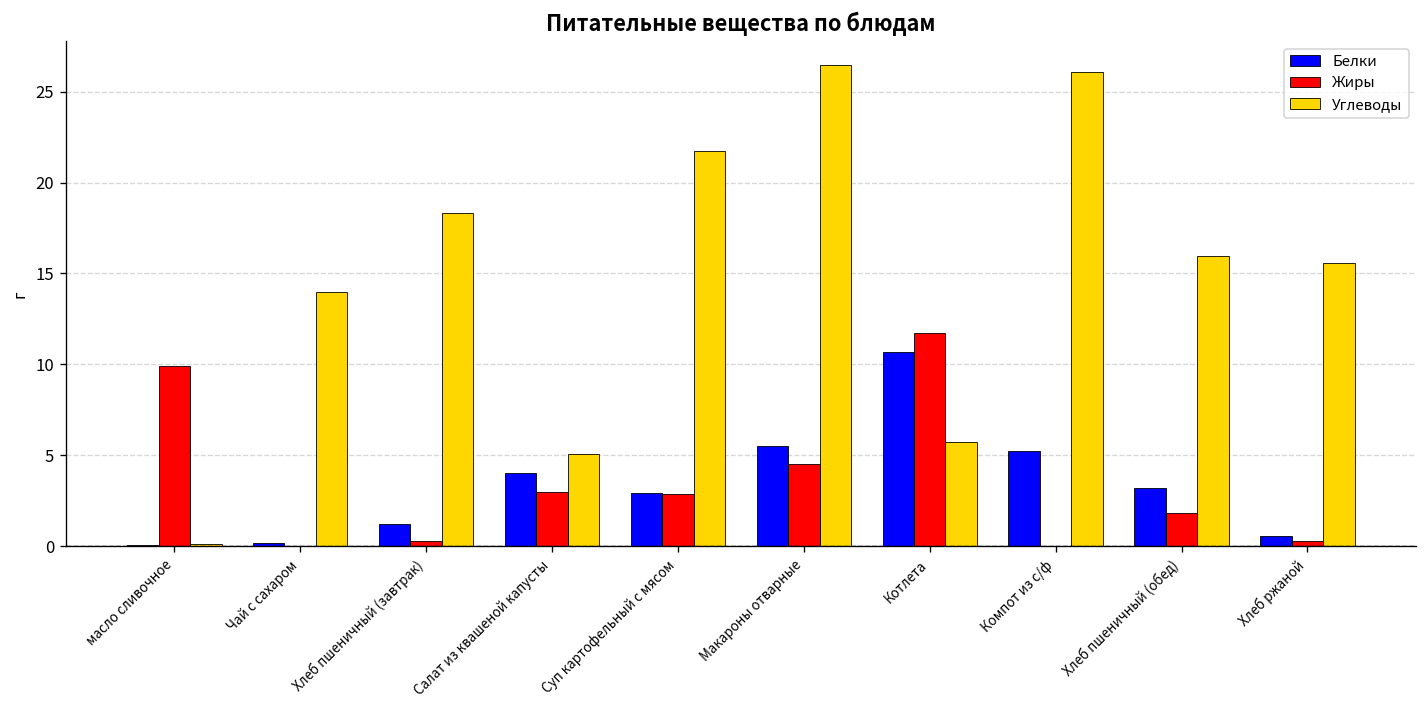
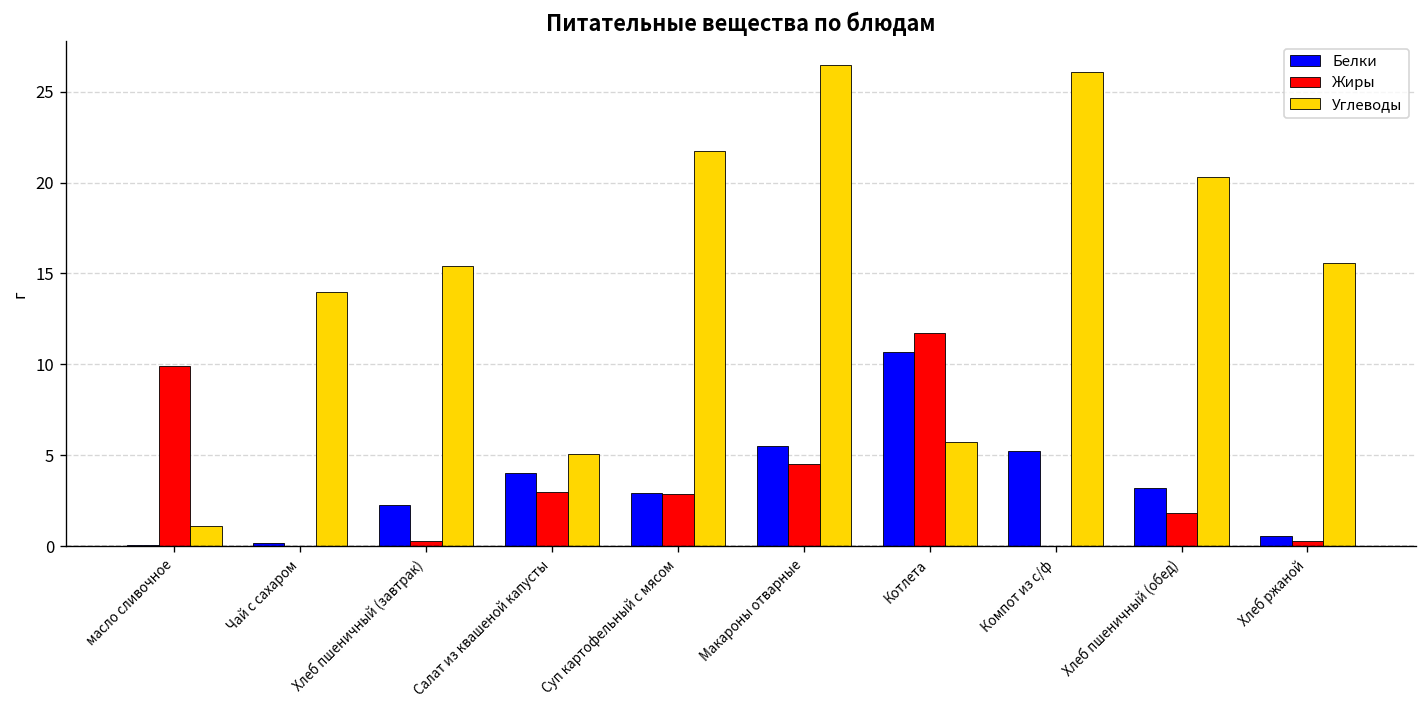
Углеводы, масло сливочное: 0.1 -> 1.1
Белки, Хлеб пшеничный (завтрак): 1.3 -> 2.3
Углеводы, Хлеб пшеничный (завтрак): 18.3 -> 15.4
Углеводы, Хлеб пшеничный (обед): 16.0 -> 20.3
